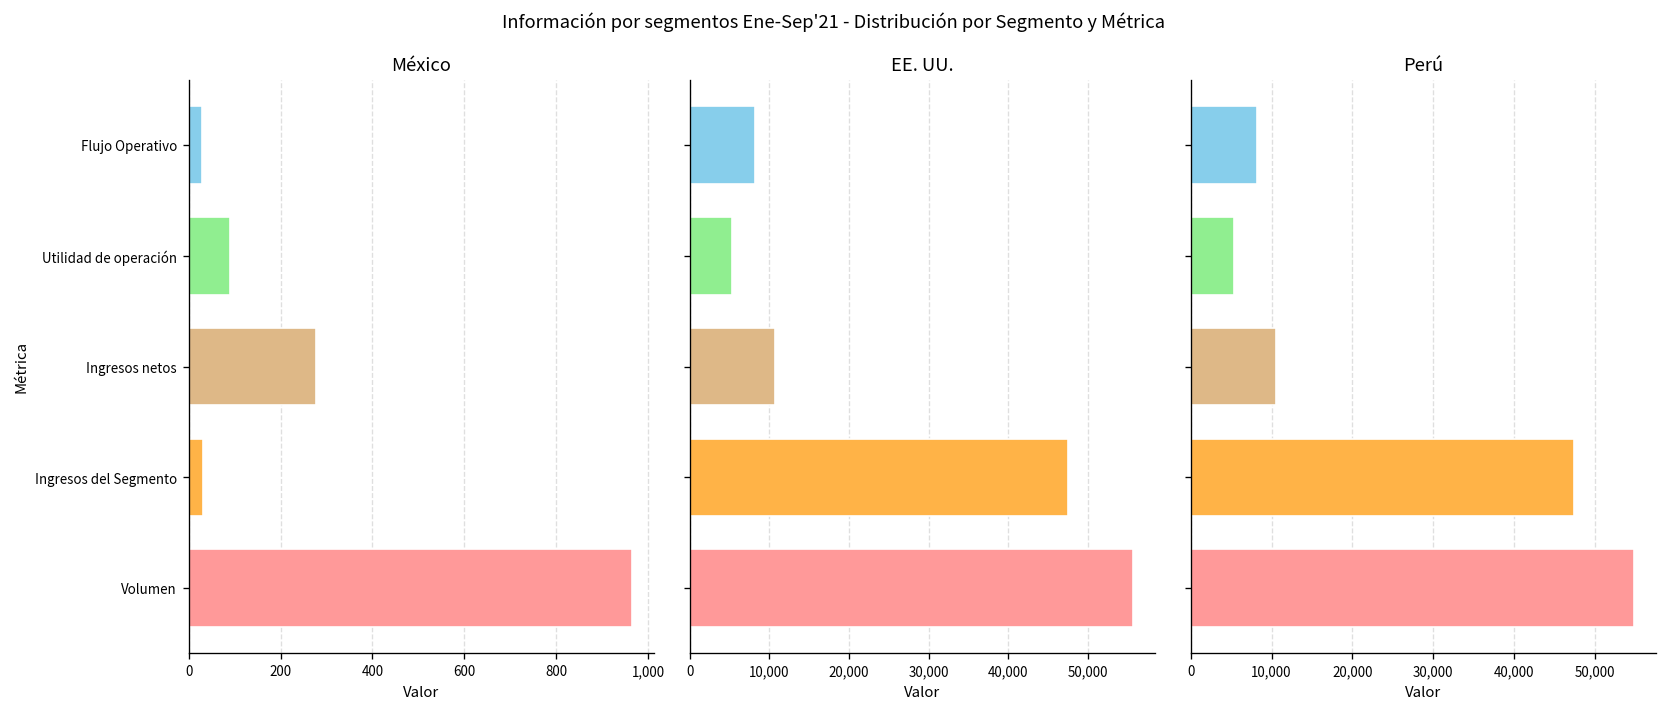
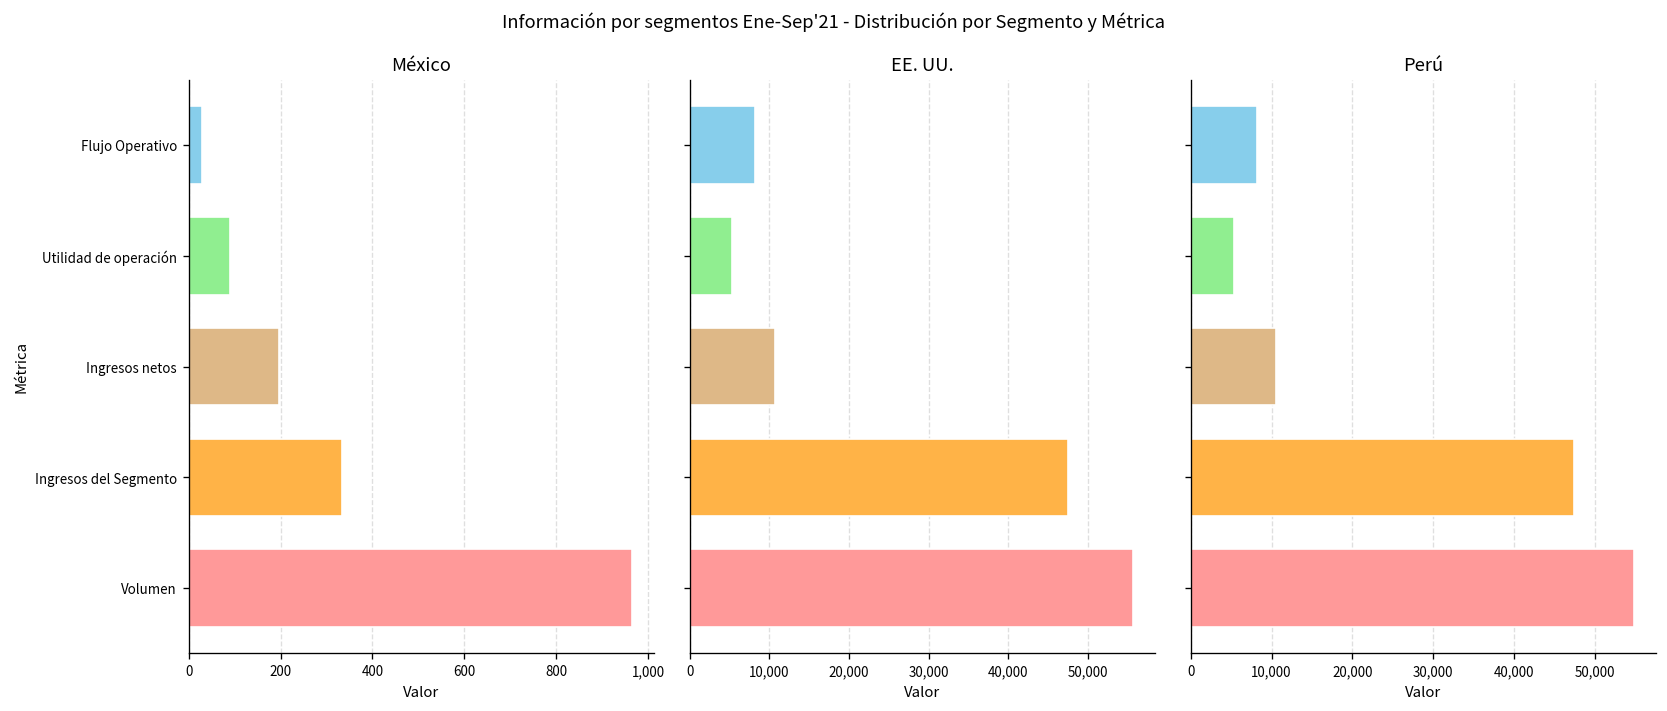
México, Ingresos netos: 280 -> 200
México, Ingresos del Segmento: 30 -> 330
